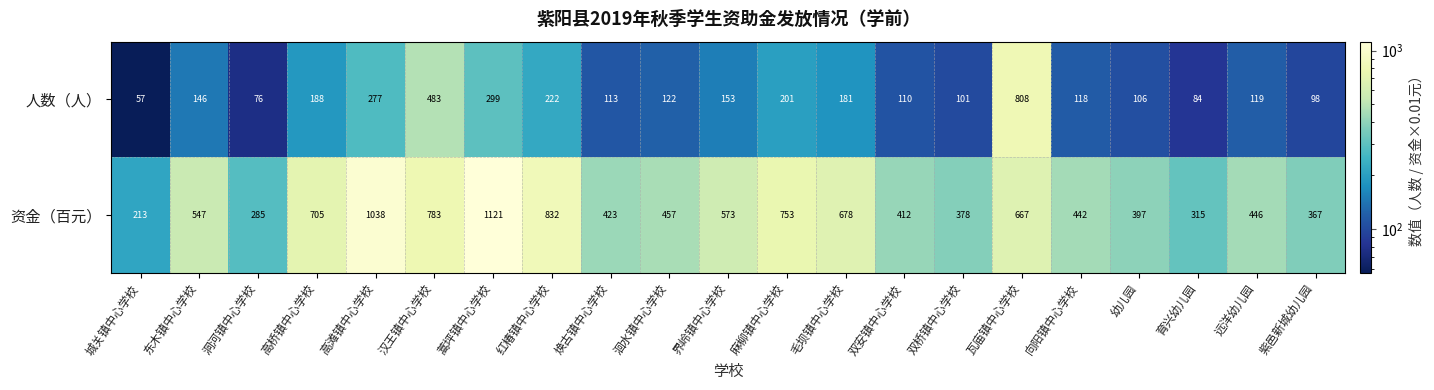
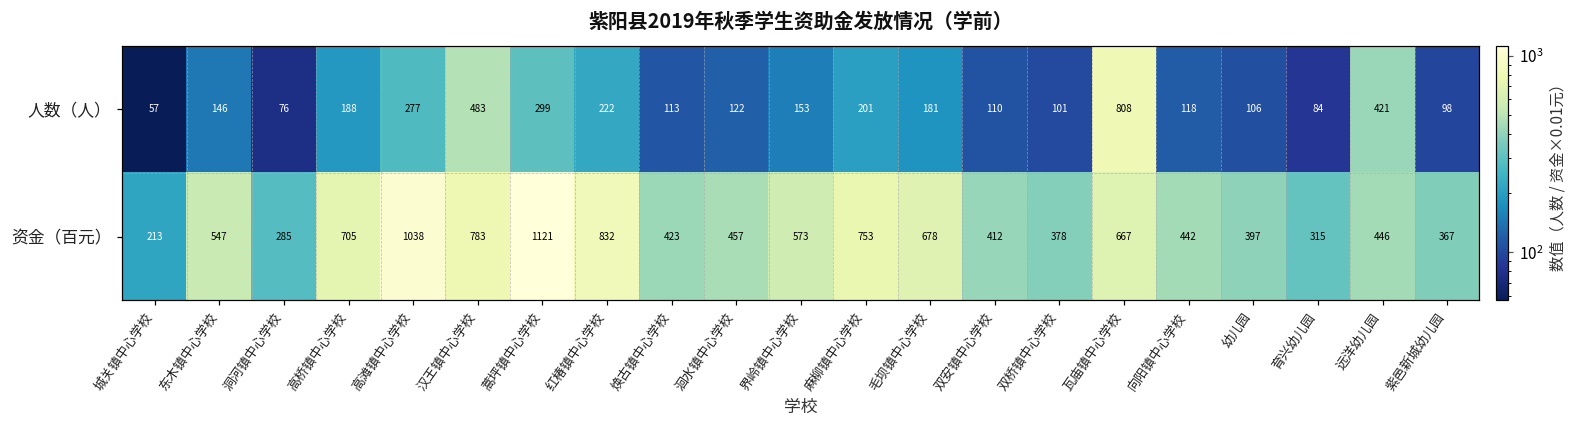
人数（人）, 远洋幼儿园: 119 -> 421
